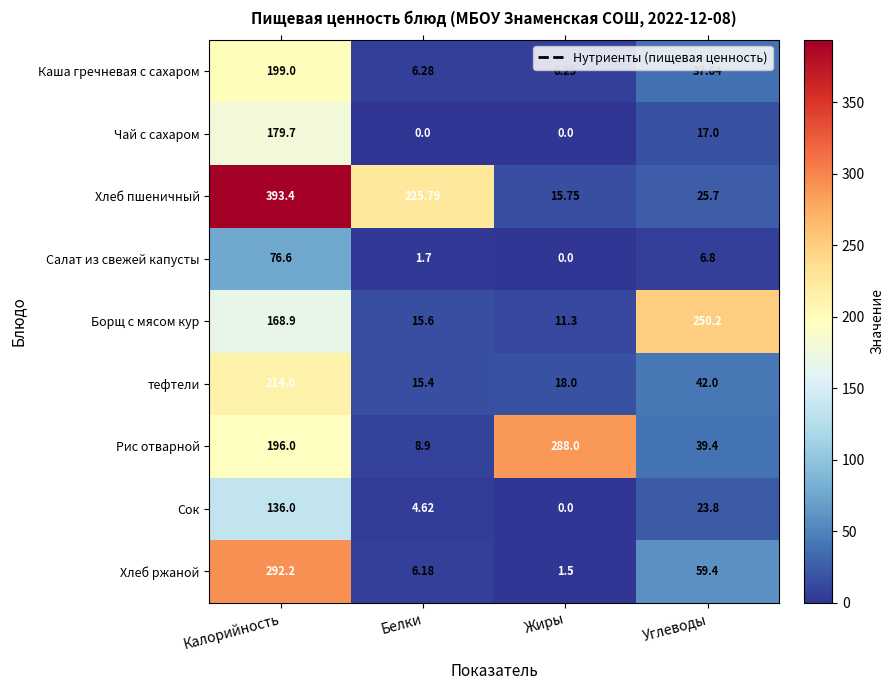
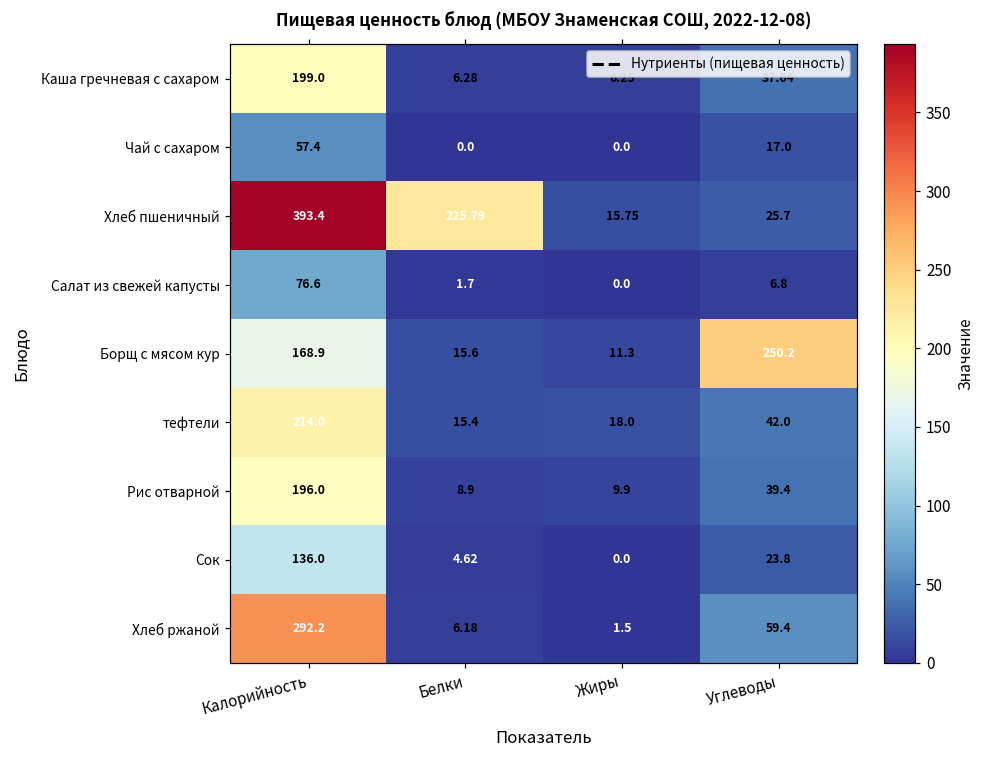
Чай с сахаром, Калорийность: 179.7 -> 57.4
Рис отварной, Жиры: 288.0 -> 9.9
